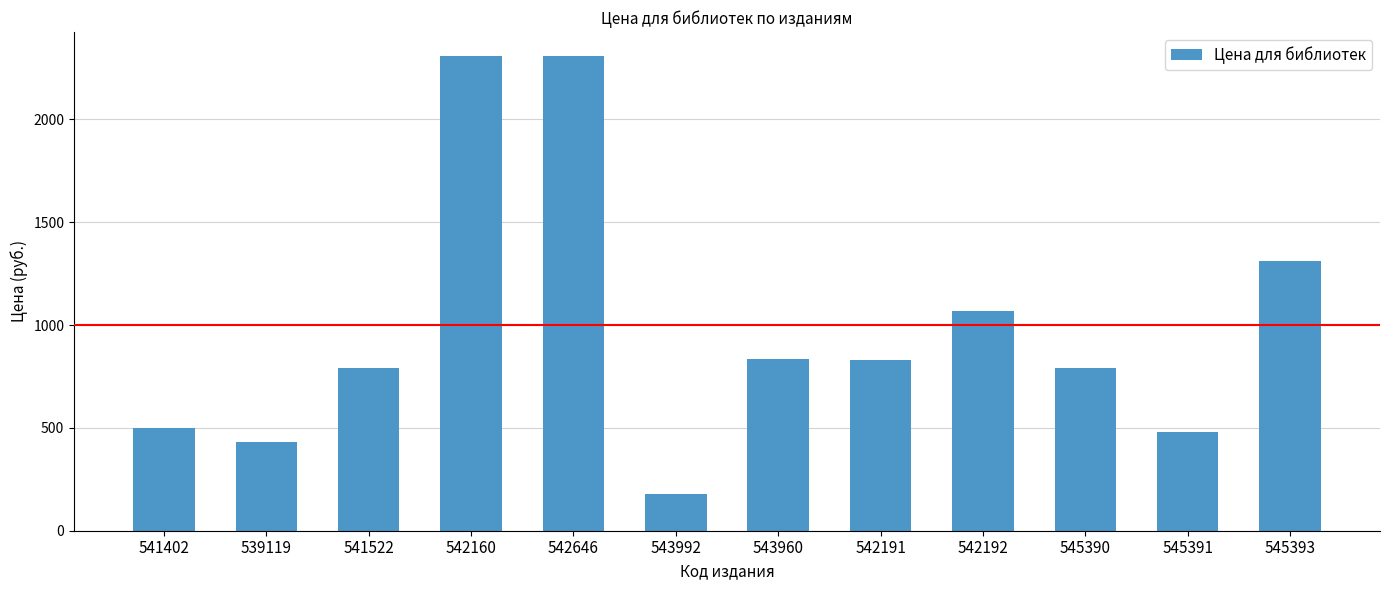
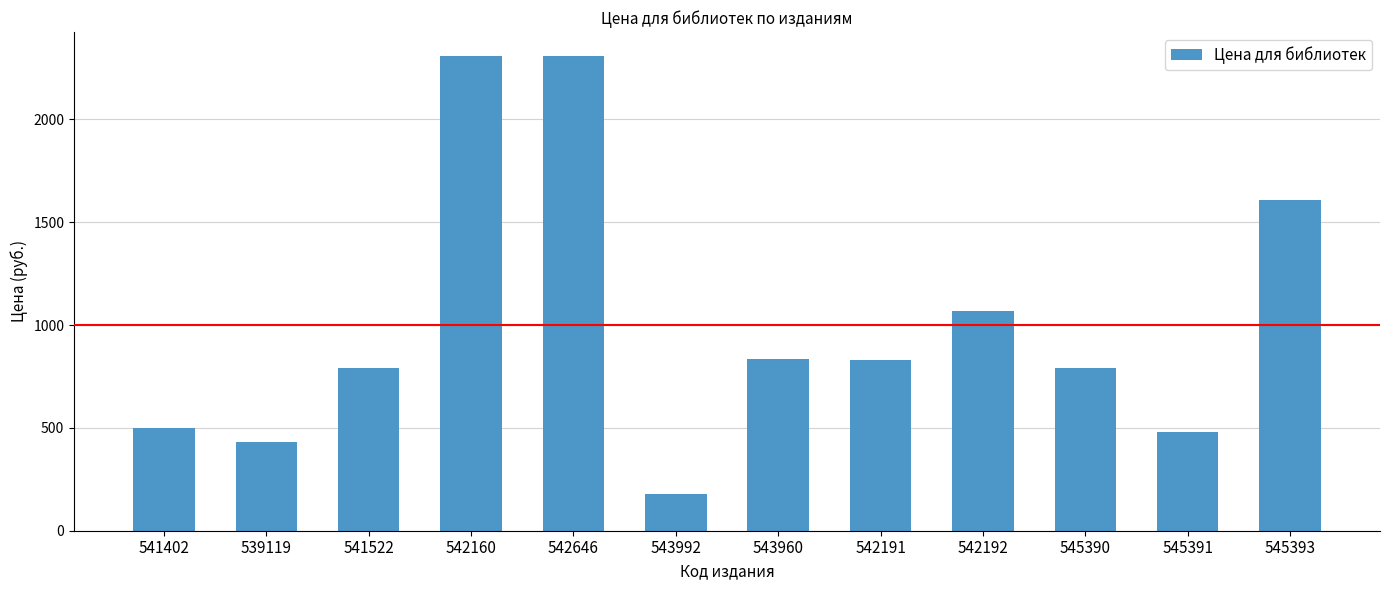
545393: 1310 -> 1610
